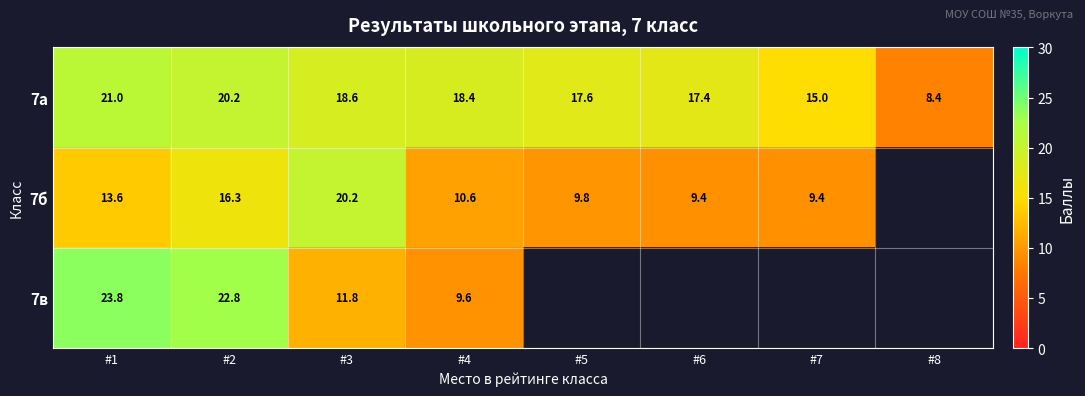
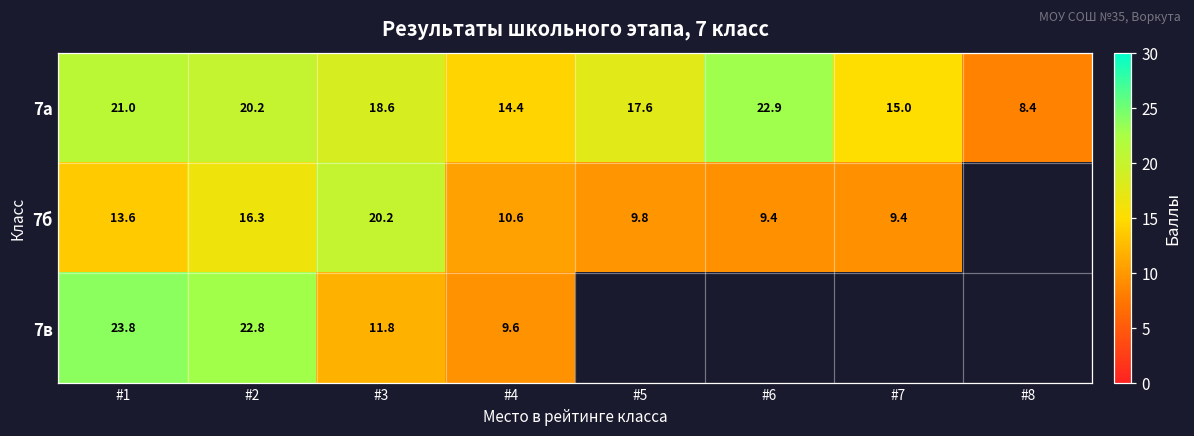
7а, #4: 18.4 -> 14.4
7а, #6: 17.4 -> 22.9
